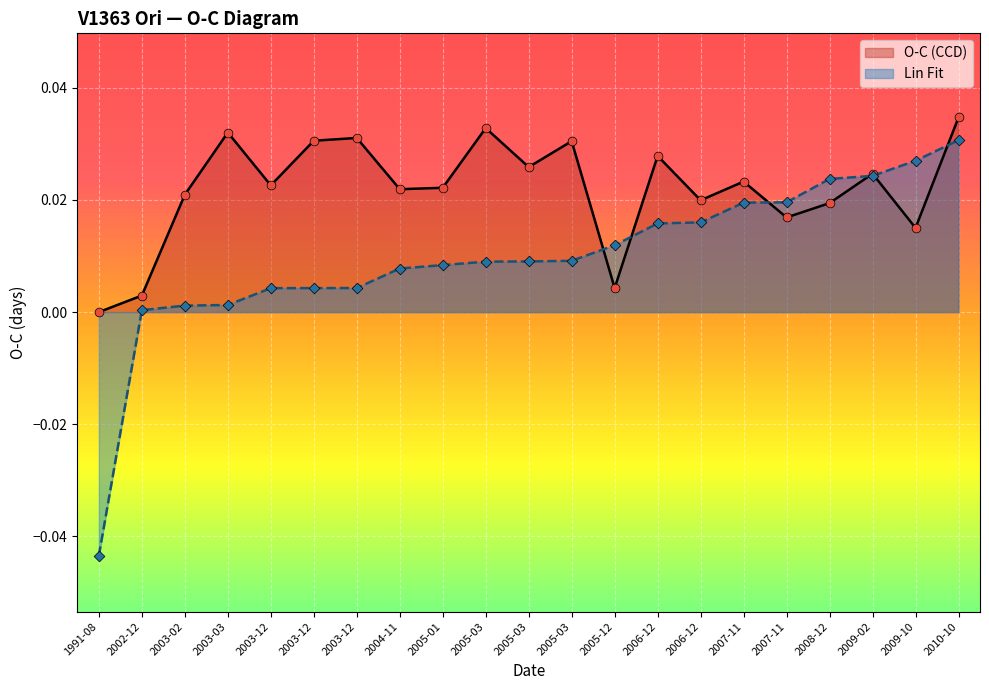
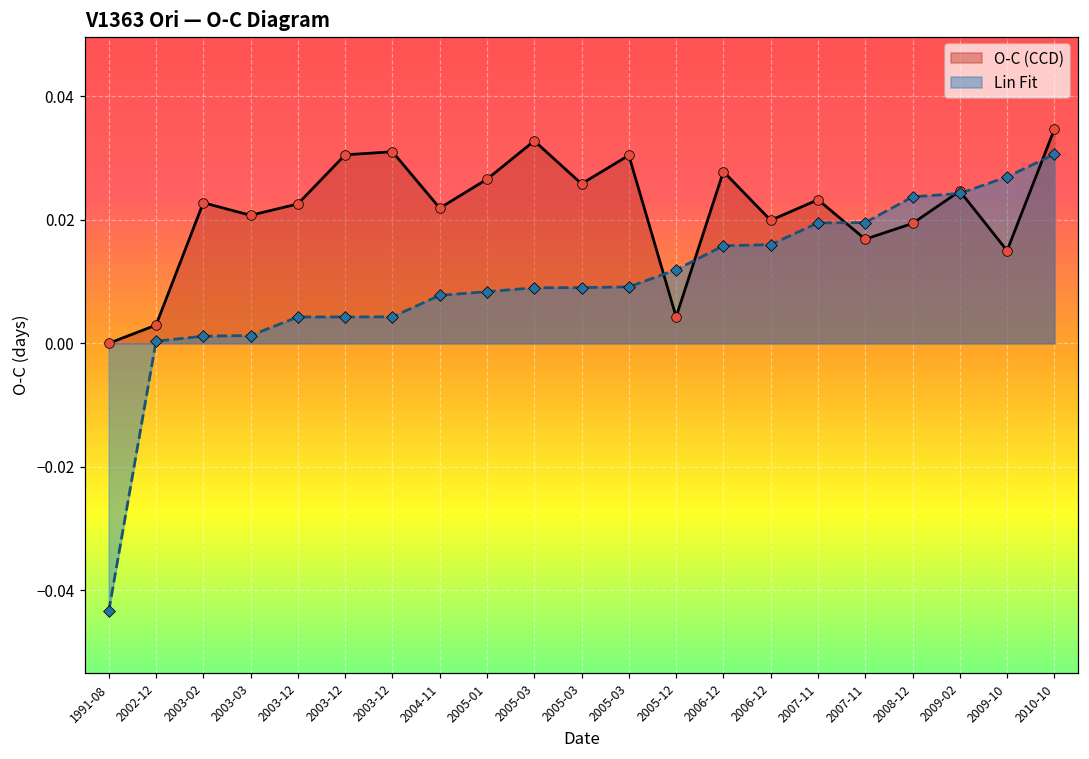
O-C (CCD), 2003-02: 0.021 -> 0.023
O-C (CCD), 2003-03: 0.032 -> 0.021
O-C (CCD), 2005-01: 0.022 -> 0.027
